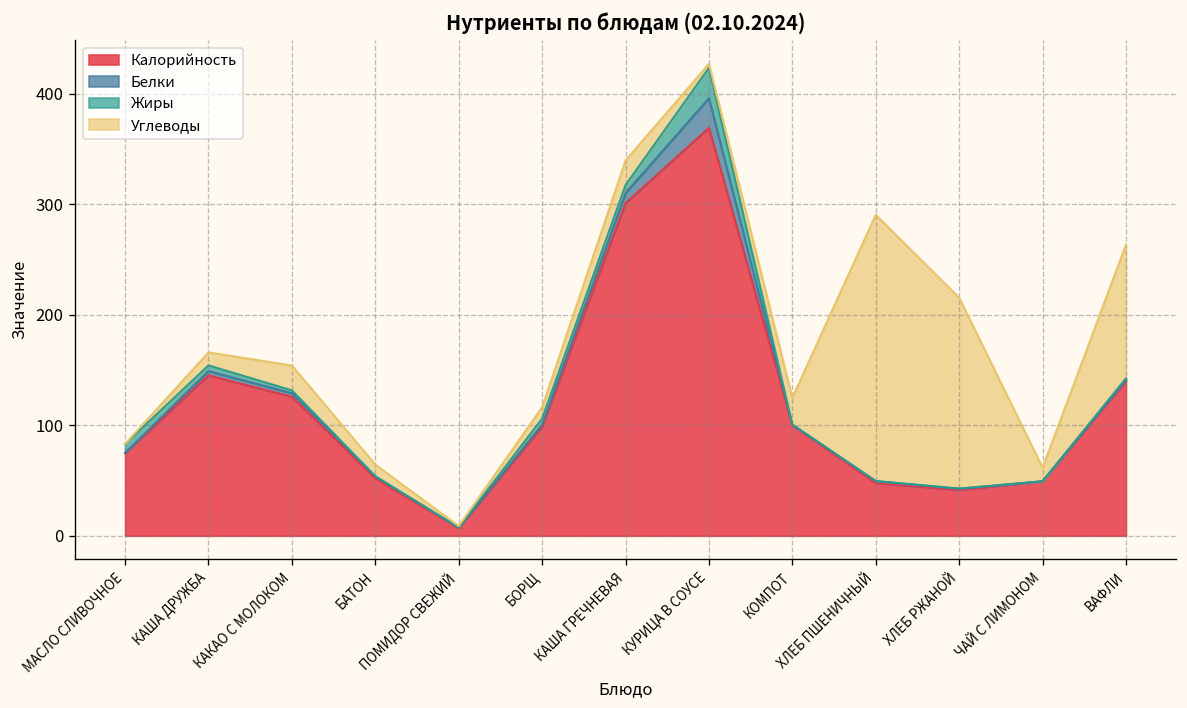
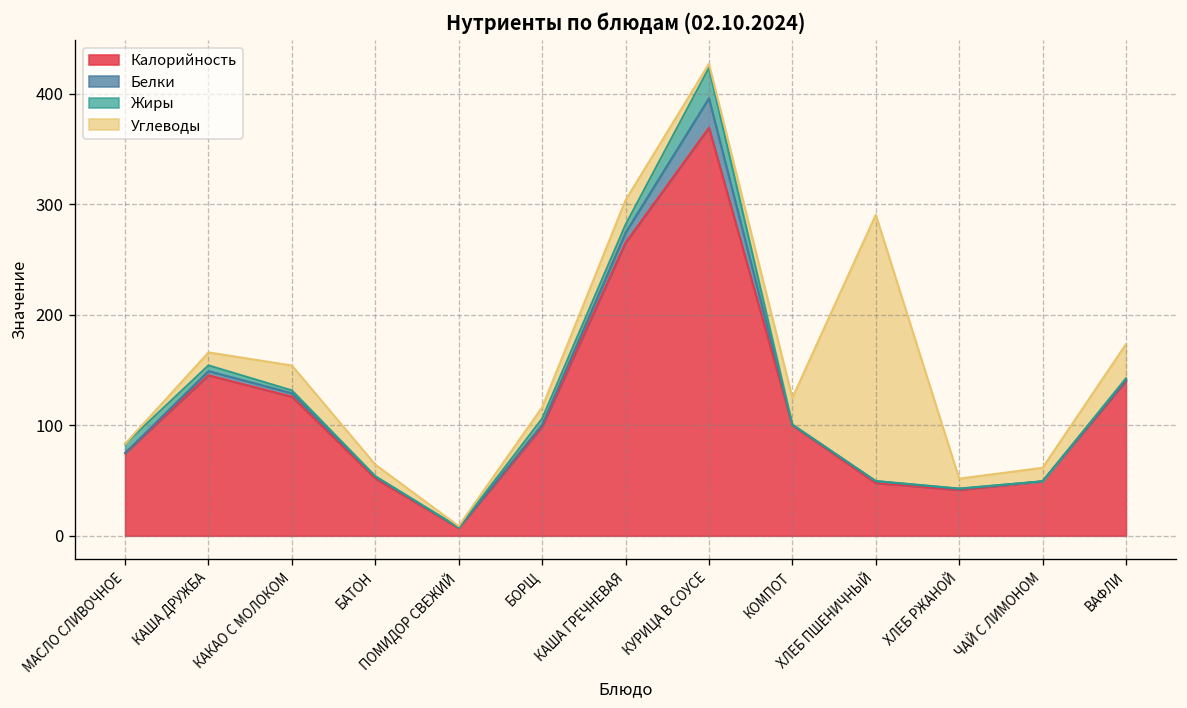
Калорийность, КАША ГРЕЧНЕВАЯ: 300 -> 270
Углеводы, ХЛЕБ РЖАНОЙ: 170 -> 10
Углеводы, ВАФЛИ: 120 -> 30
